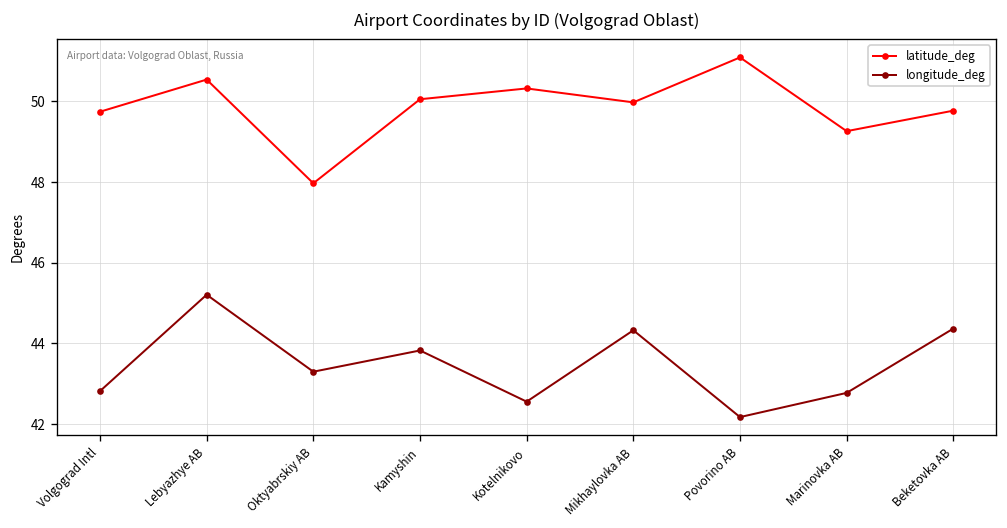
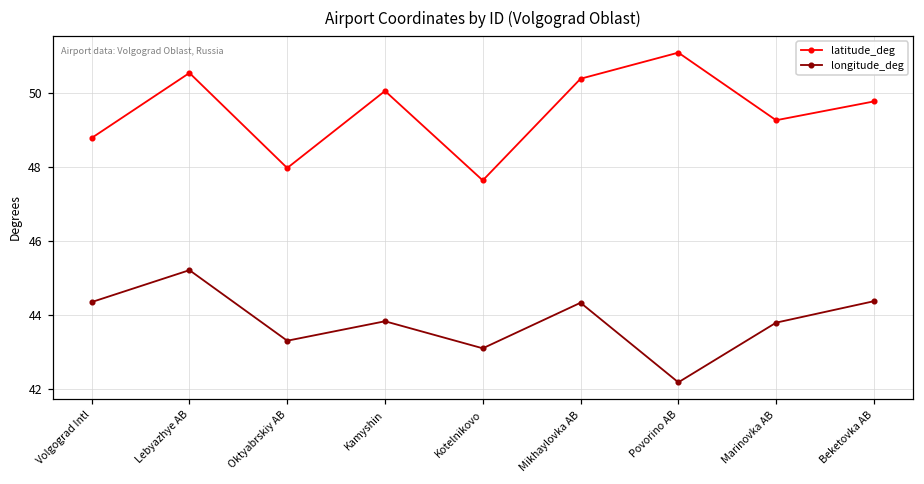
latitude_deg, Volgograd Intl: 49.7 -> 48.8
longitude_deg, Volgograd Intl: 42.8 -> 44.3
latitude_deg, Kotelnikovo: 50.3 -> 47.6
longitude_deg, Kotelnikovo: 42.6 -> 43.1
latitude_deg, Mikhaylovka AB: 50.0 -> 50.4
longitude_deg, Marinovka AB: 42.8 -> 43.8
